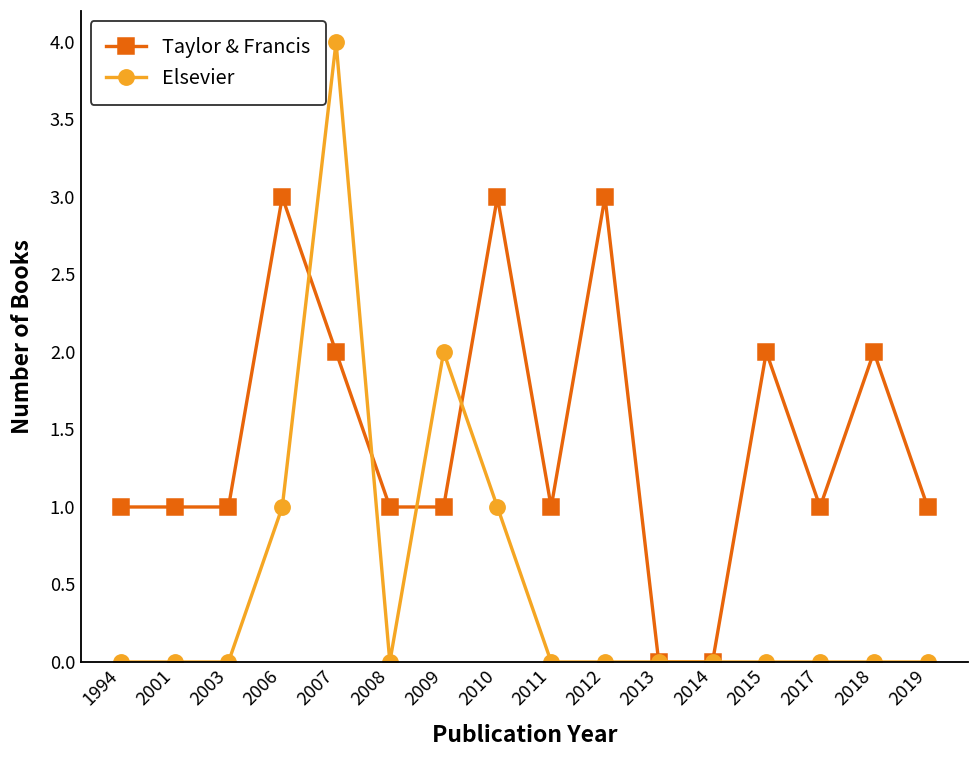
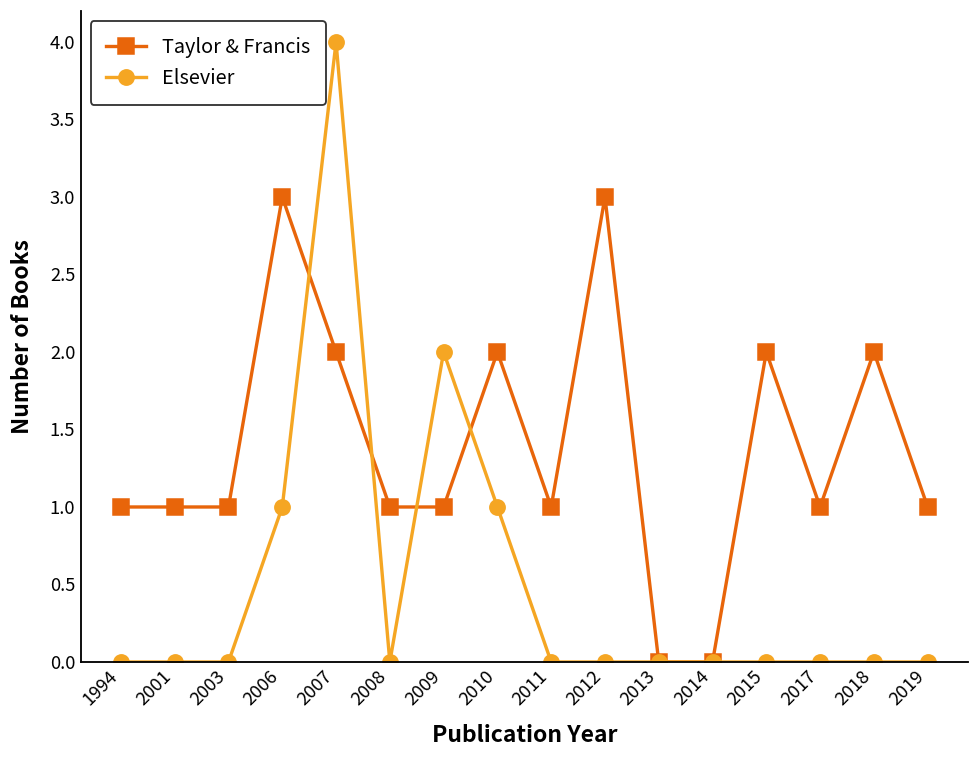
Taylor & Francis, 2010: 3 -> 2
